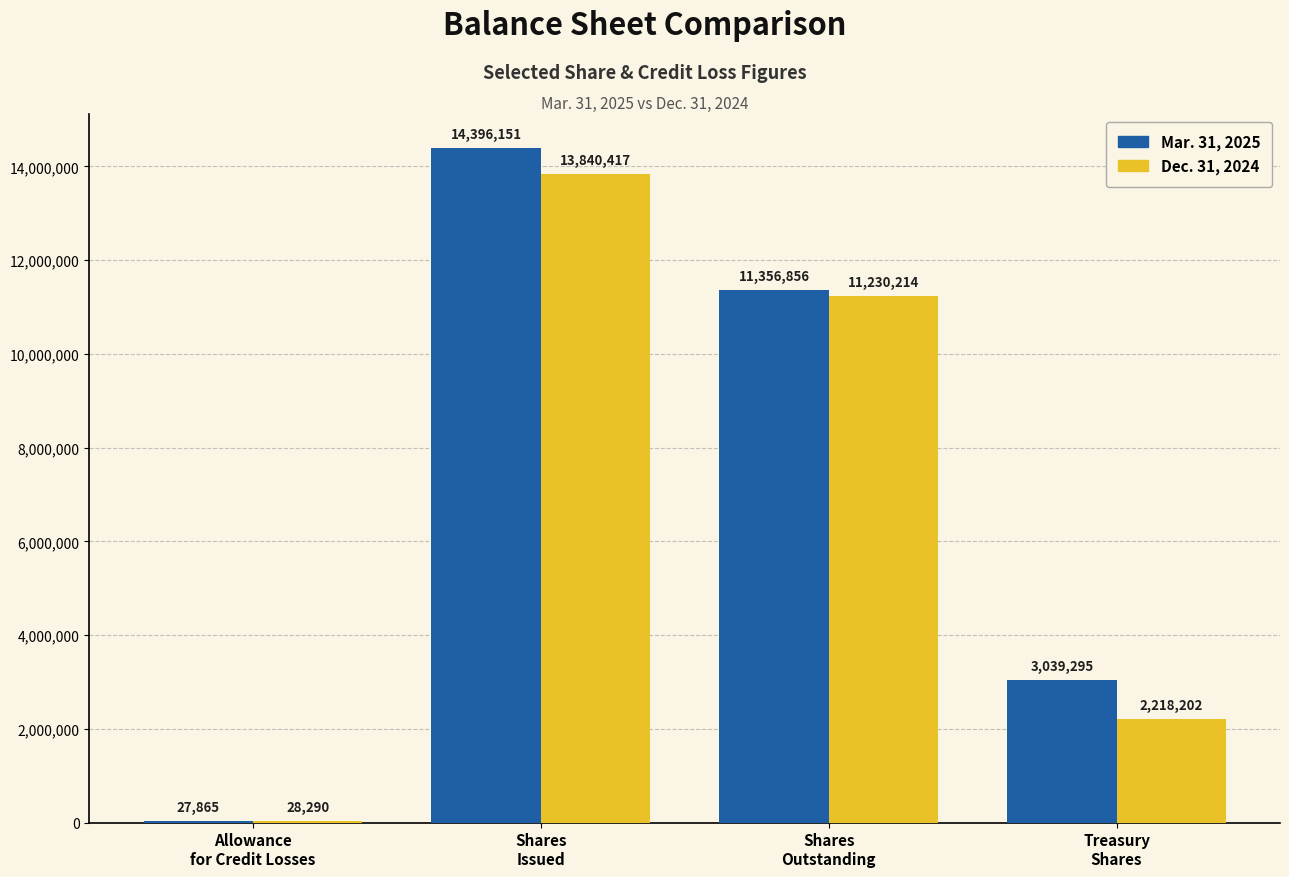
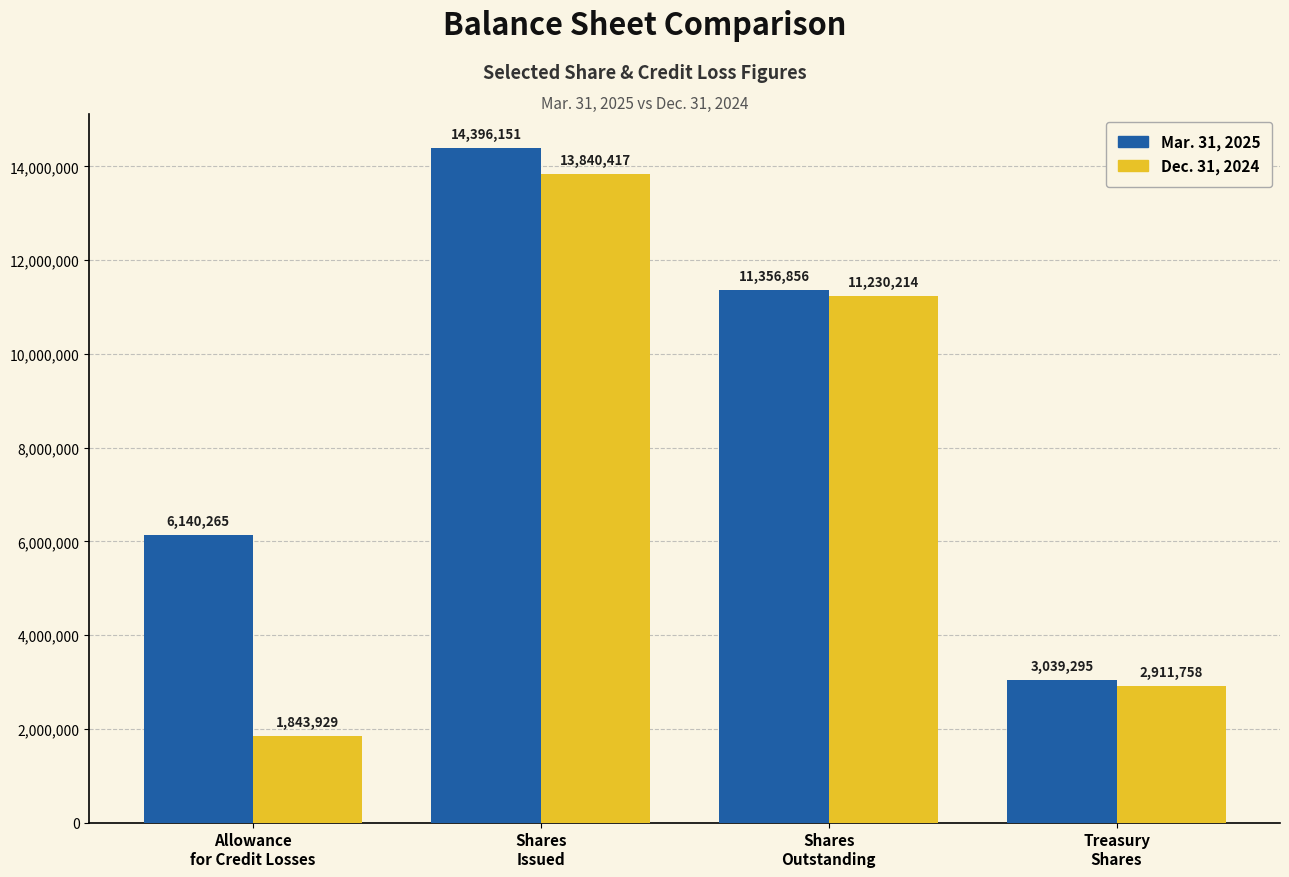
Mar. 31, 2025, Allowance for Credit Losses: 27,865 -> 6,140,265
Dec. 31, 2024, Allowance for Credit Losses: 28,290 -> 1,843,929
Dec. 31, 2024, Treasury Shares: 2,218,202 -> 2,911,758
